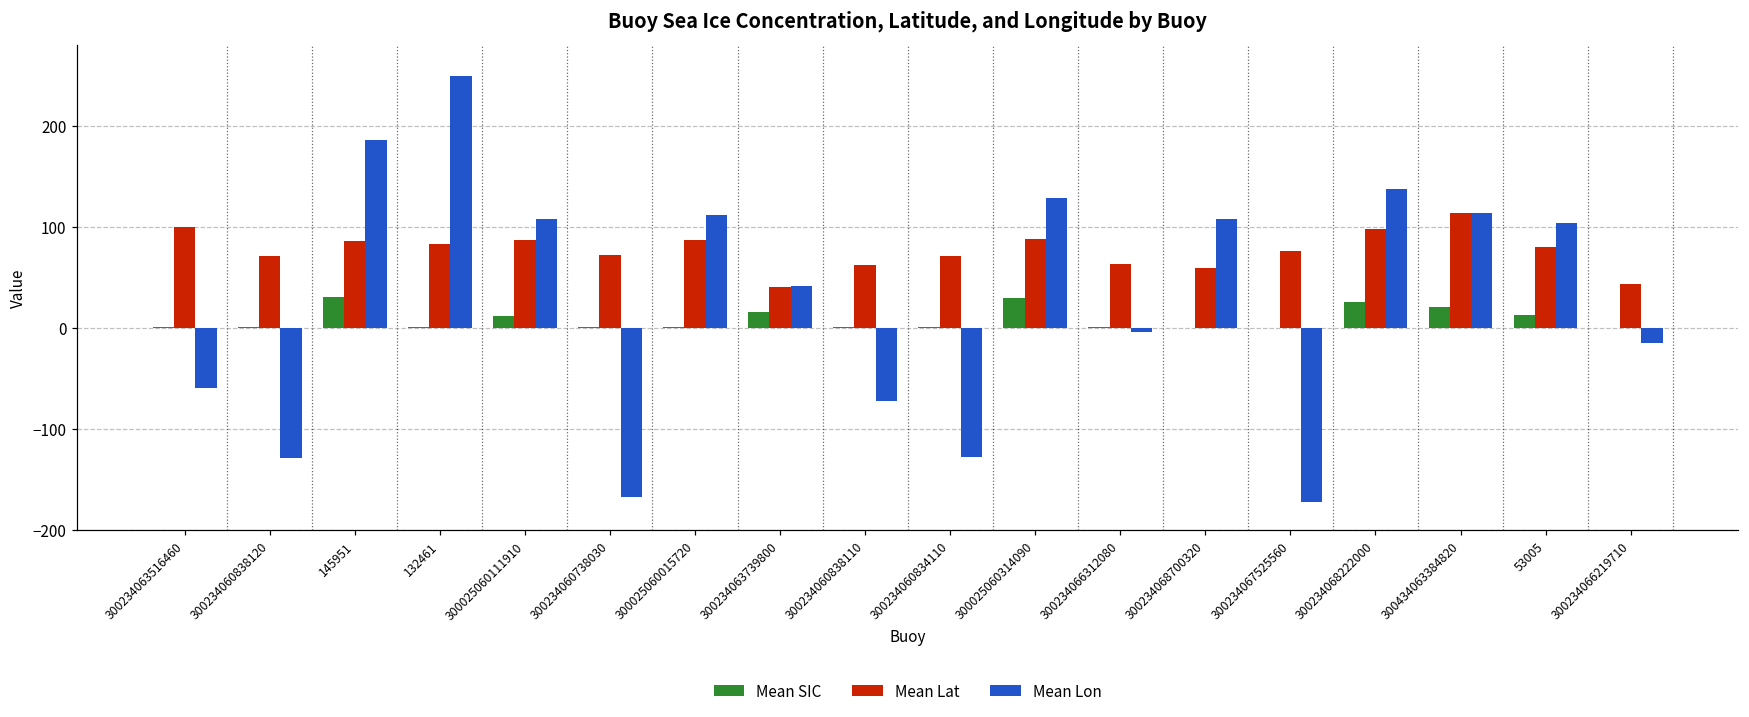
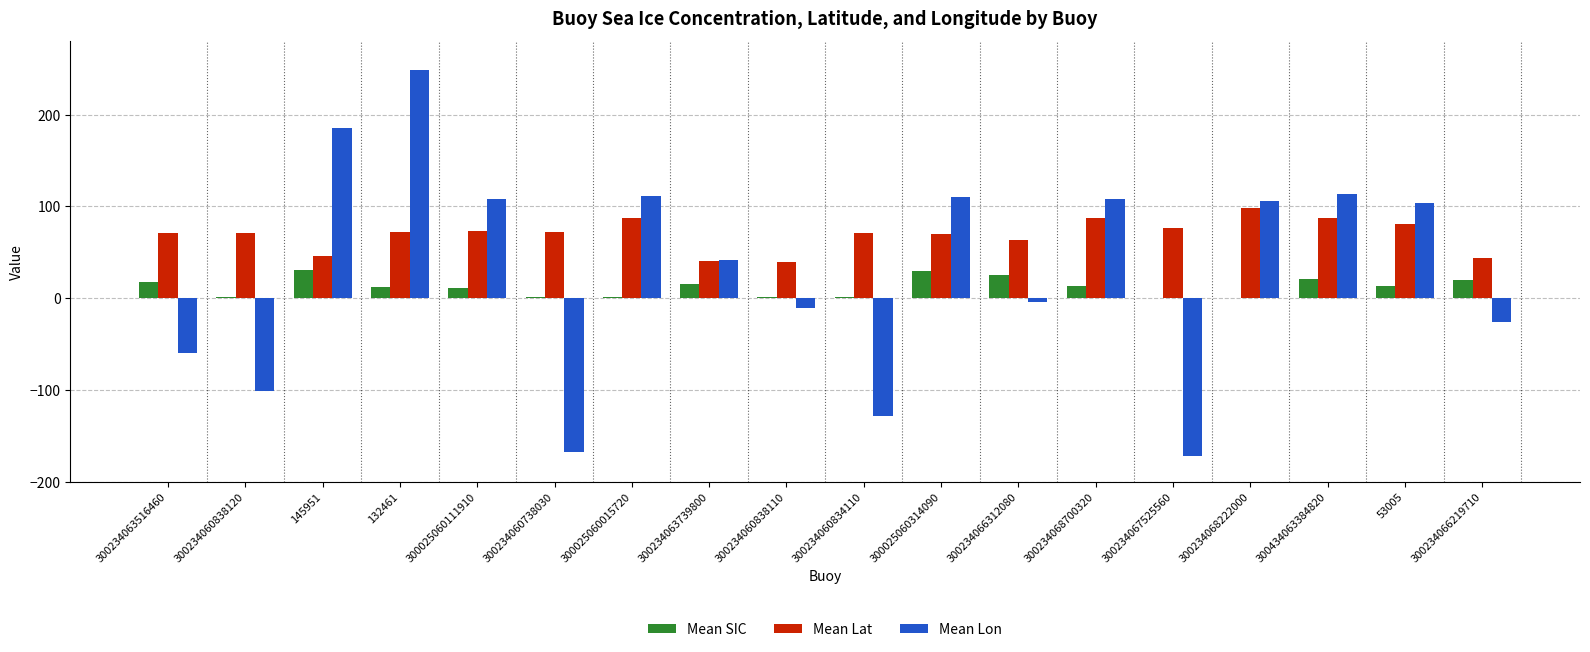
Mean SIC, 300234063516460: 0 -> 20
Mean Lat, 300234063516460: 100 -> 70
Mean Lon, 300234060838120: -130 -> -100
Mean Lat, 145951: 90 -> 50
Mean SIC, 132461: 0 -> 10
Mean Lat, 132461: 80 -> 70
Mean Lat, 300025060111910: 90 -> 70
Mean Lat, 300234060838110: 60 -> 40
Mean Lon, 300234060838110: -70 -> -10
Mean Lat, 300025060314090: 90 -> 70
Mean Lon, 300025060314090: 130 -> 110
Mean SIC, 300234066312080: 0 -> 30
Mean SIC, 300234068700320: 0 -> 10
Mean Lat, 300234068700320: 60 -> 90
Mean SIC, 300234068222000: 30 -> 0
Mean Lon, 300234068222000: 140 -> 110
Mean Lat, 300434063384820: 110 -> 90
Mean SIC, 300234066219710: 0 -> 20
Mean Lon, 300234066219710: -20 -> -30
